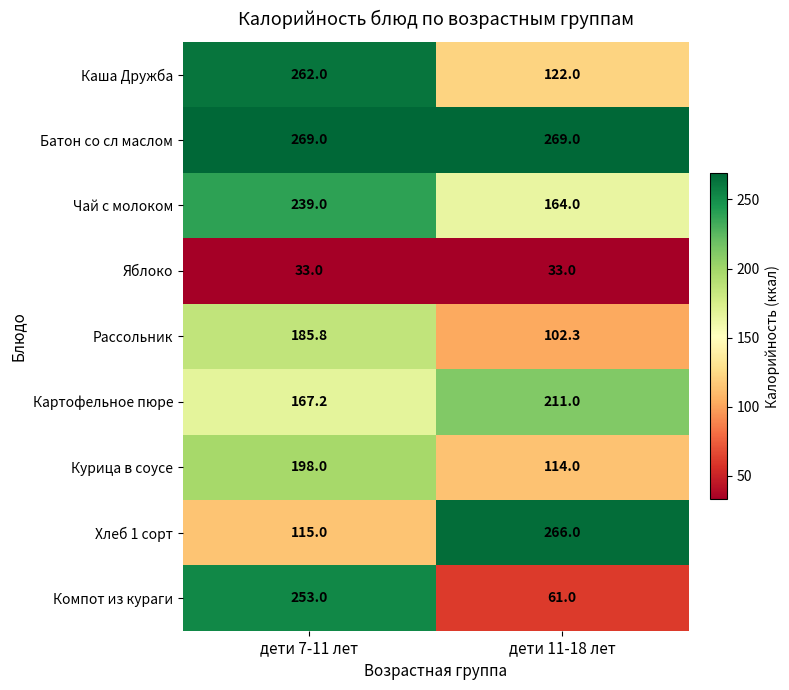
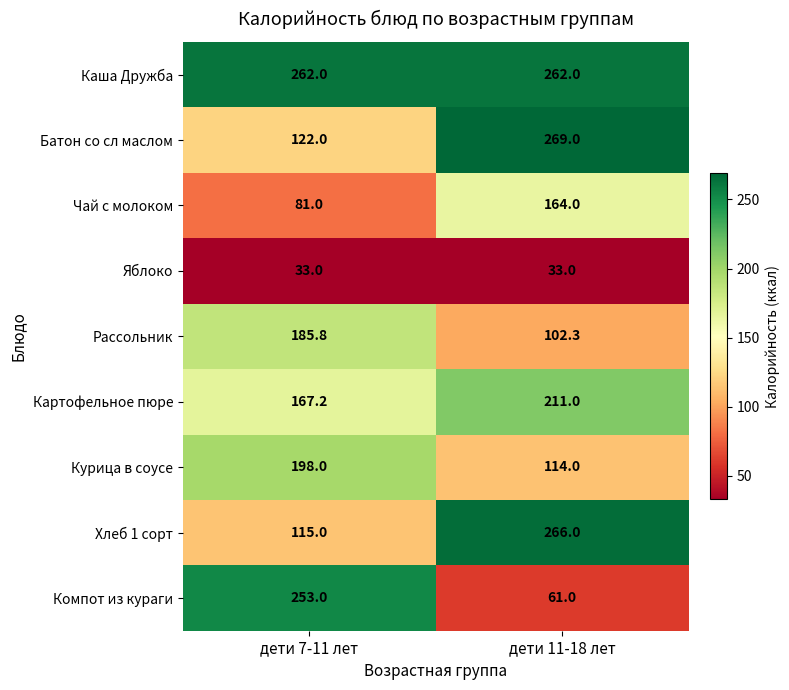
Каша Дружба, дети 11-18 лет: 122.0 -> 262.0
Батон со сл маслом, дети 7-11 лет: 269.0 -> 122.0
Чай с молоком, дети 7-11 лет: 239.0 -> 81.0
